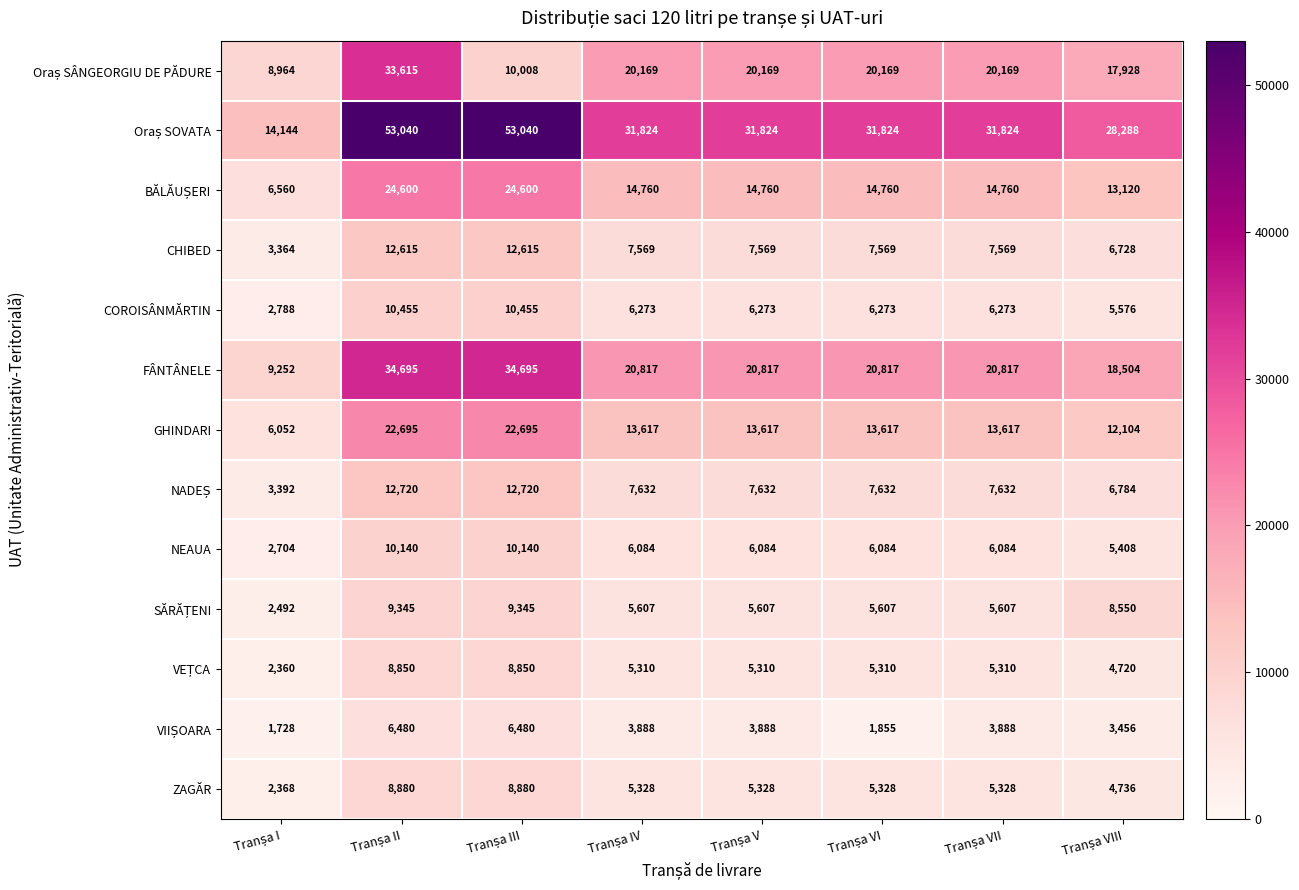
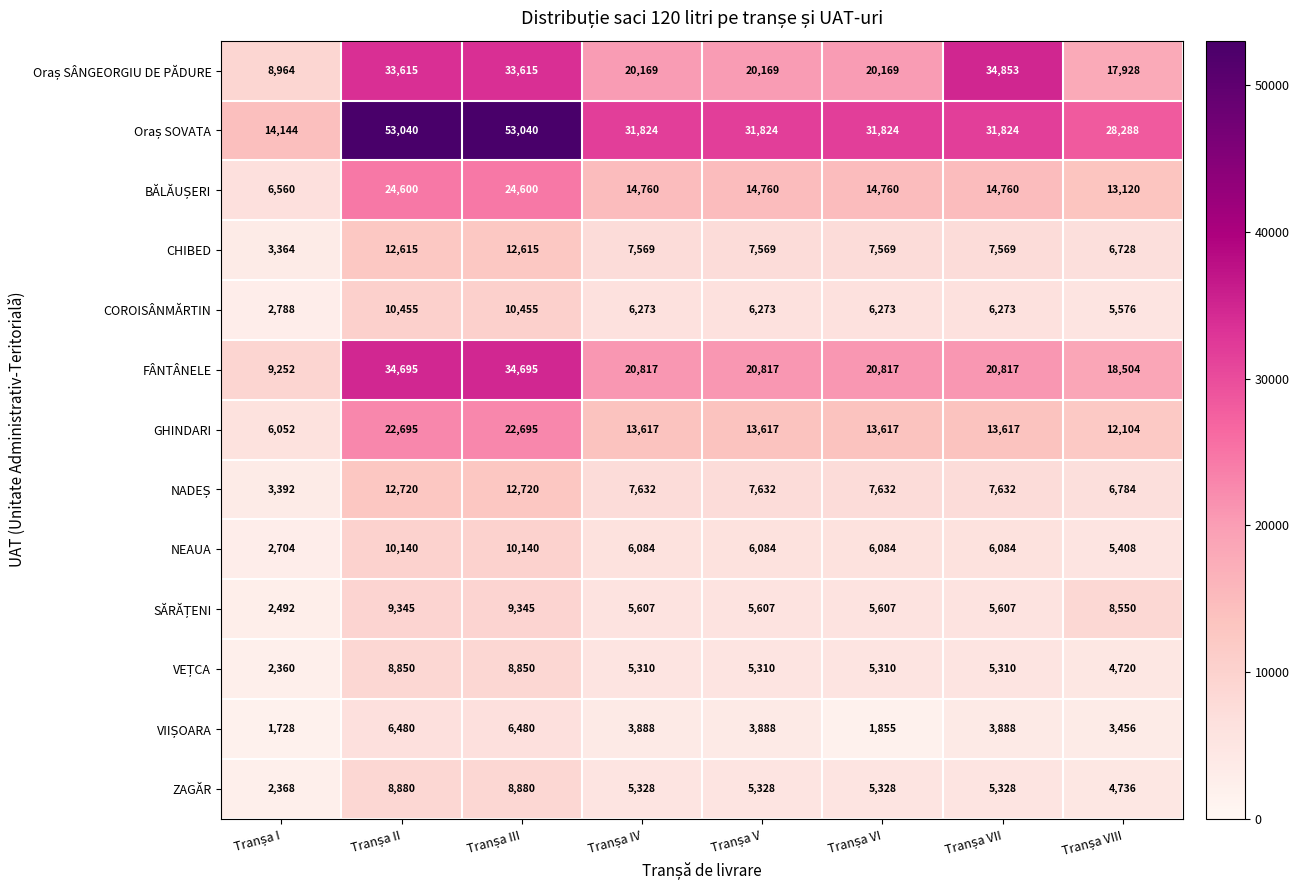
Oraș SÂNGEORGIU DE PĂDURE, Tranșa III: 10,008 -> 33,615
Oraș SÂNGEORGIU DE PĂDURE, Tranșa VII: 20,169 -> 34,853
